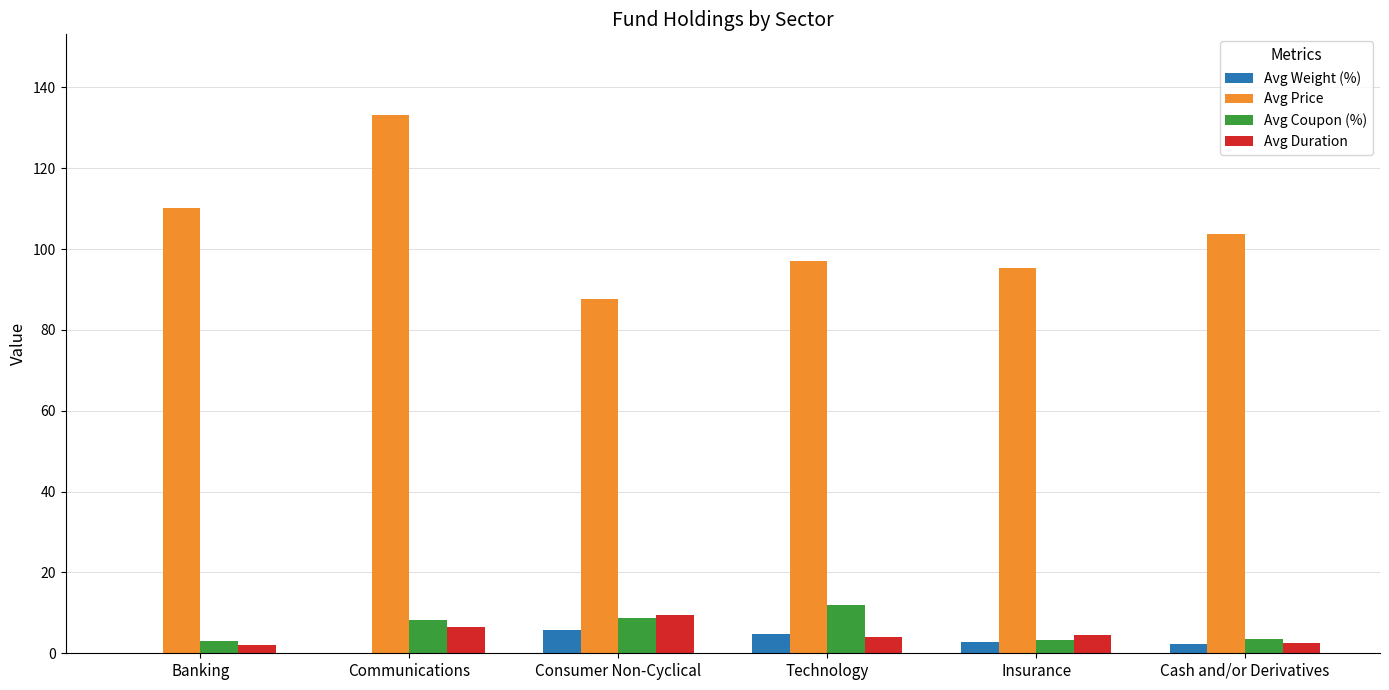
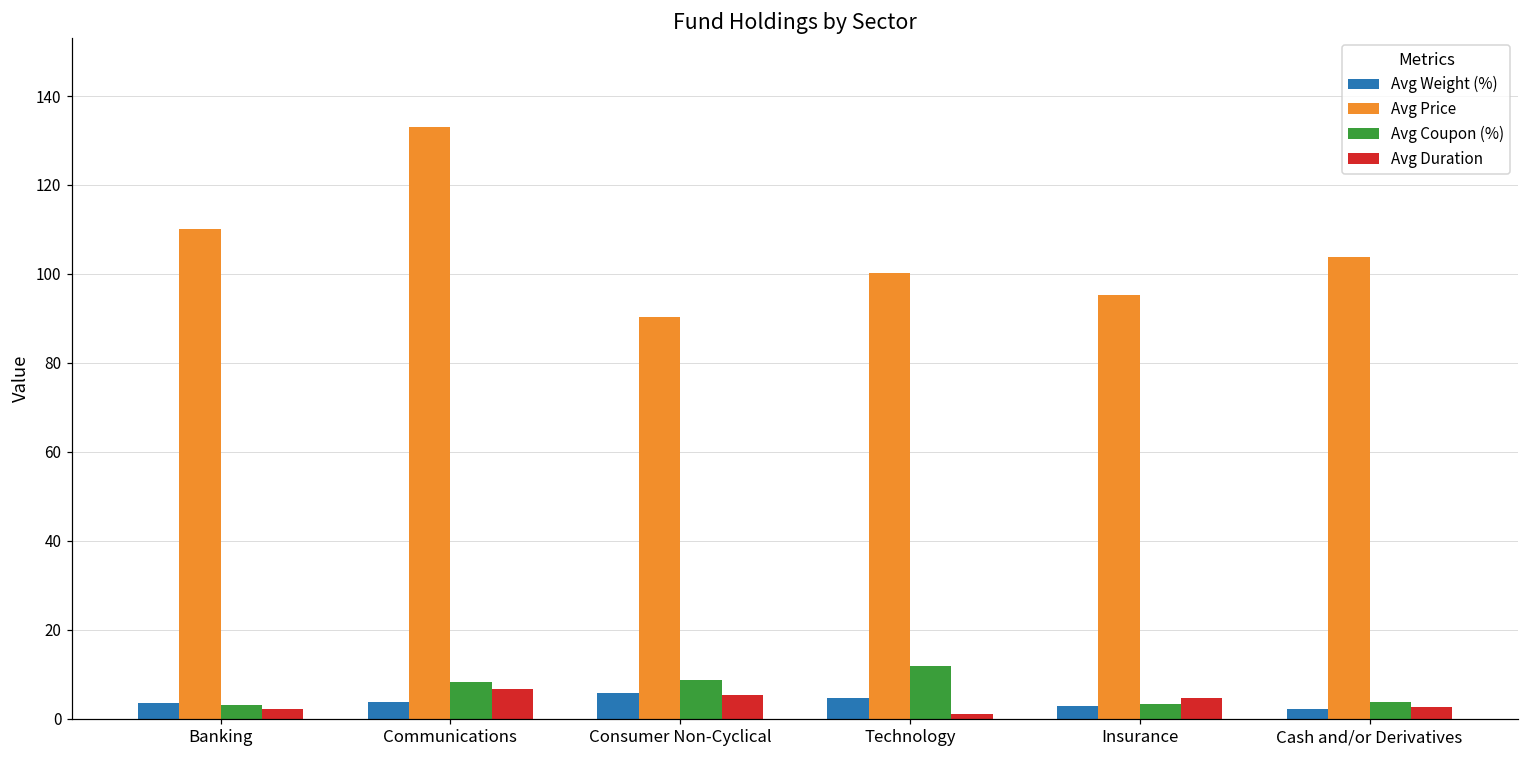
Avg Weight (%), Banking: 0 -> 4
Avg Weight (%), Communications: 0 -> 4
Avg Price, Consumer Non-Cyclical: 88 -> 90
Avg Duration, Consumer Non-Cyclical: 10 -> 5
Avg Price, Technology: 97 -> 100
Avg Duration, Technology: 4 -> 1
